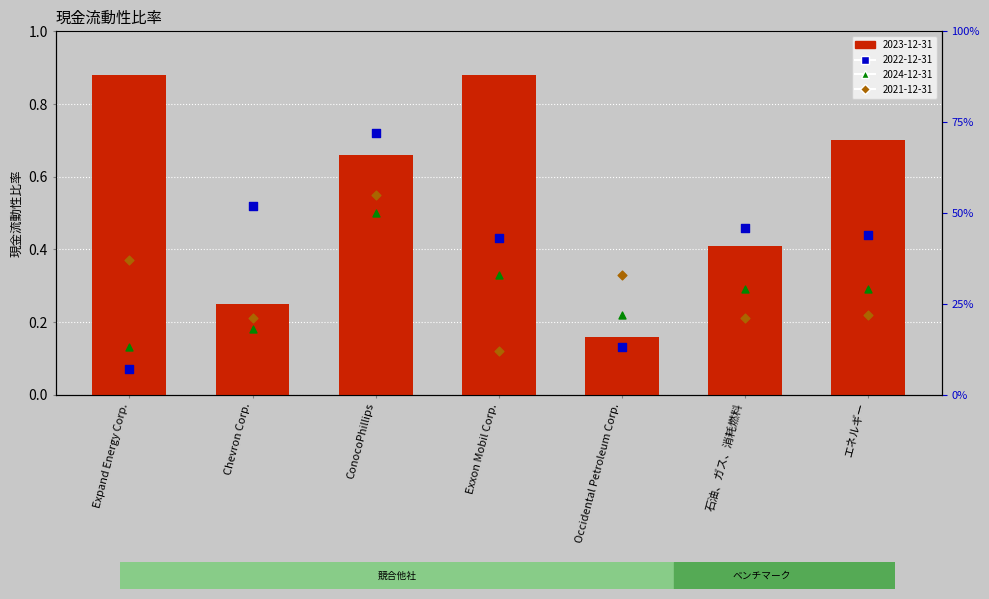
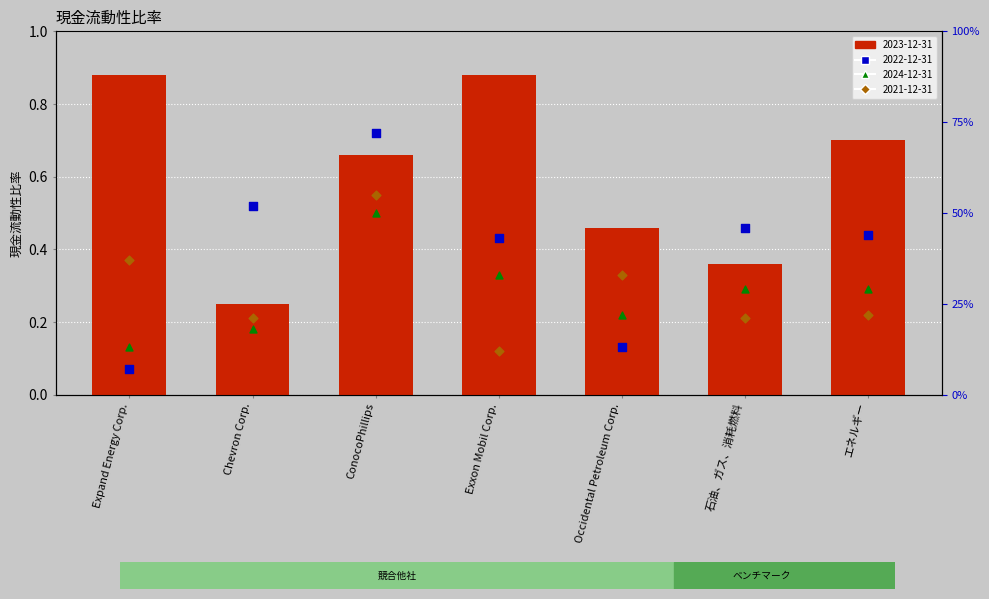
2023-12-31, Occidental Petroleum Corp.: 0.16 -> 0.46
2023-12-31, 石油、ガス、消耗燃料: 0.41 -> 0.36
